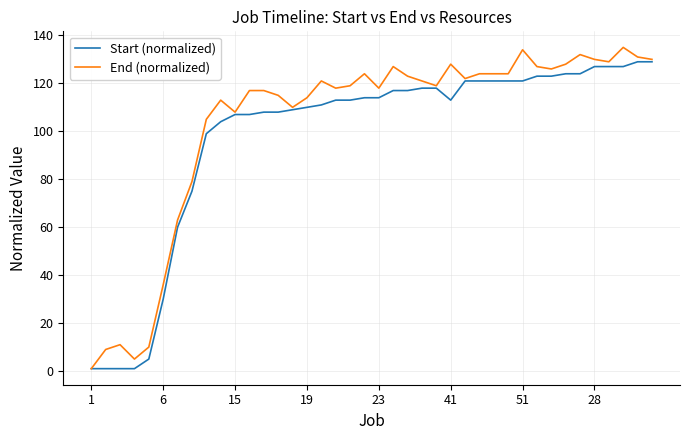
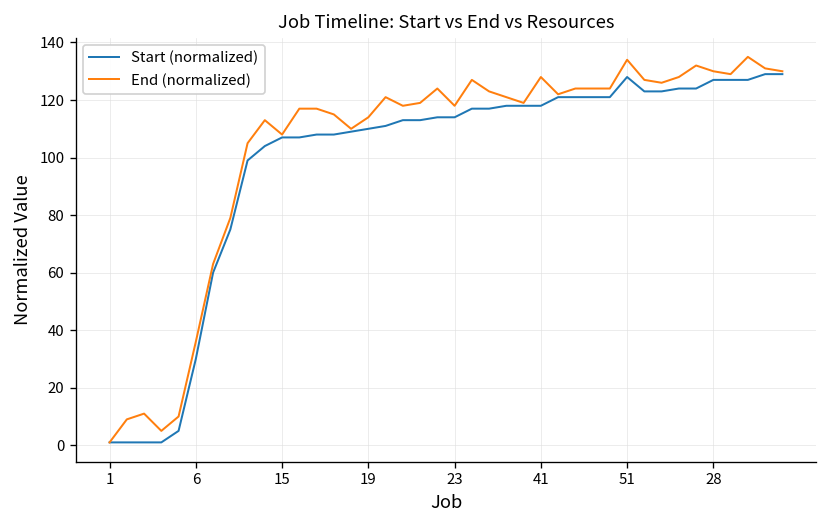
Start (normalized), 41: 113 -> 118
Start (normalized), 51: 121 -> 128
